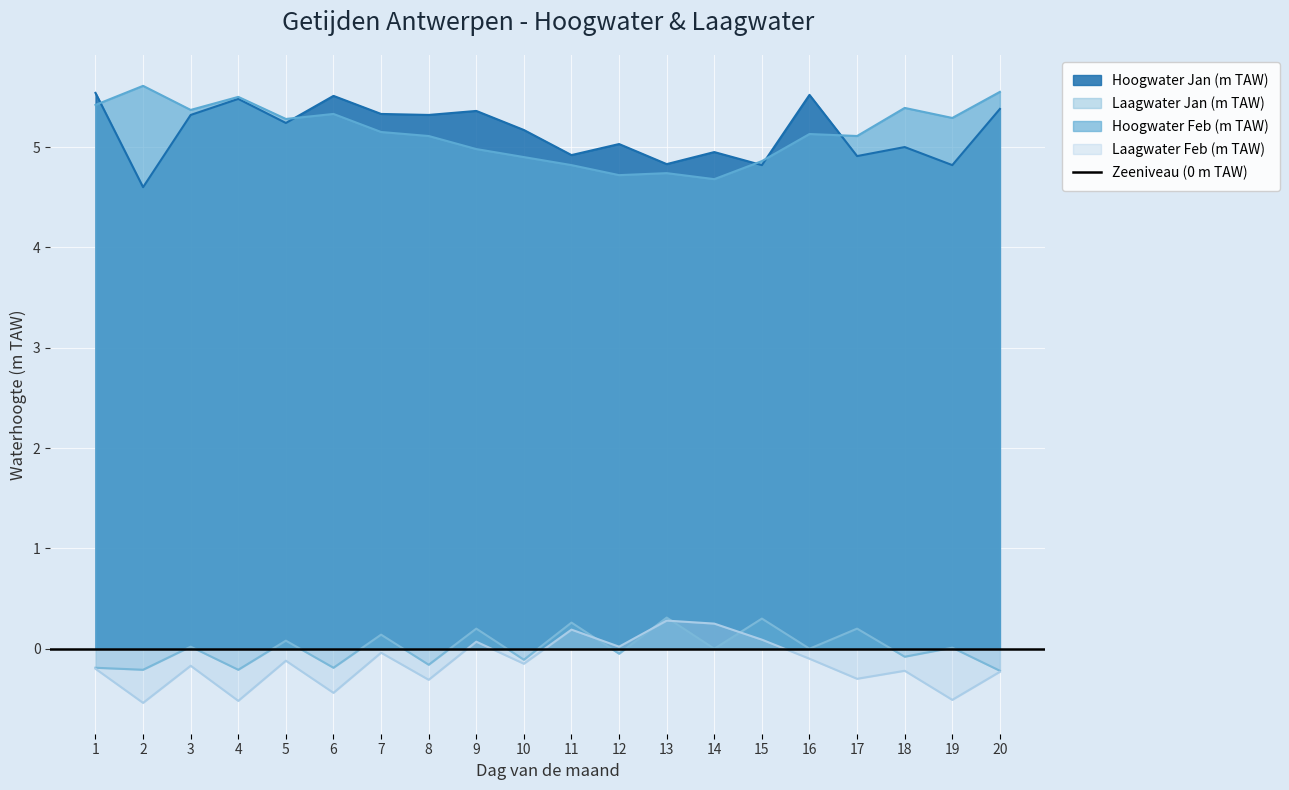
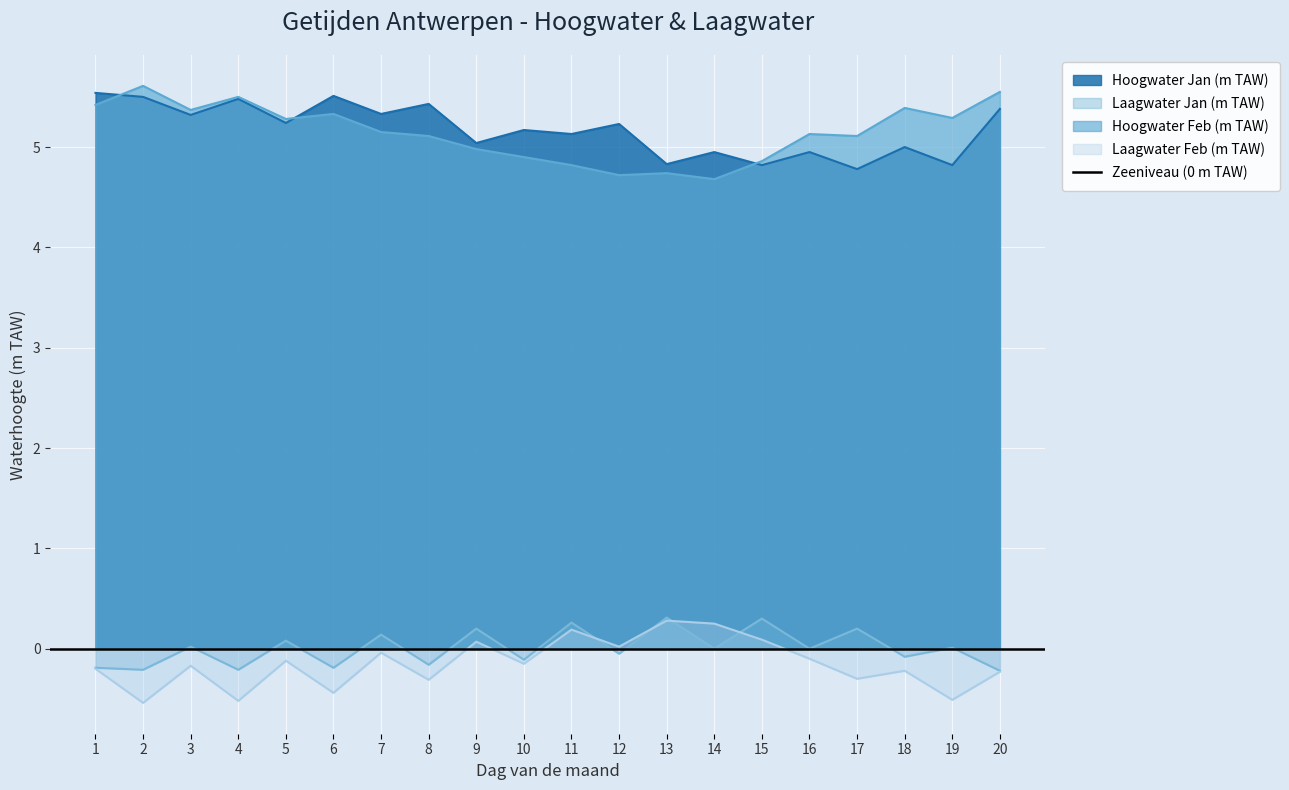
Hoogwater Jan (m TAW), 2: 4.6 -> 5.5
Hoogwater Jan (m TAW), 8: 5.32 -> 5.43
Hoogwater Jan (m TAW), 9: 5.36 -> 5.04
Hoogwater Jan (m TAW), 11: 4.92 -> 5.13
Hoogwater Jan (m TAW), 12: 5.03 -> 5.23
Hoogwater Jan (m TAW), 16: 5.52 -> 4.95
Hoogwater Jan (m TAW), 17: 4.91 -> 4.78
